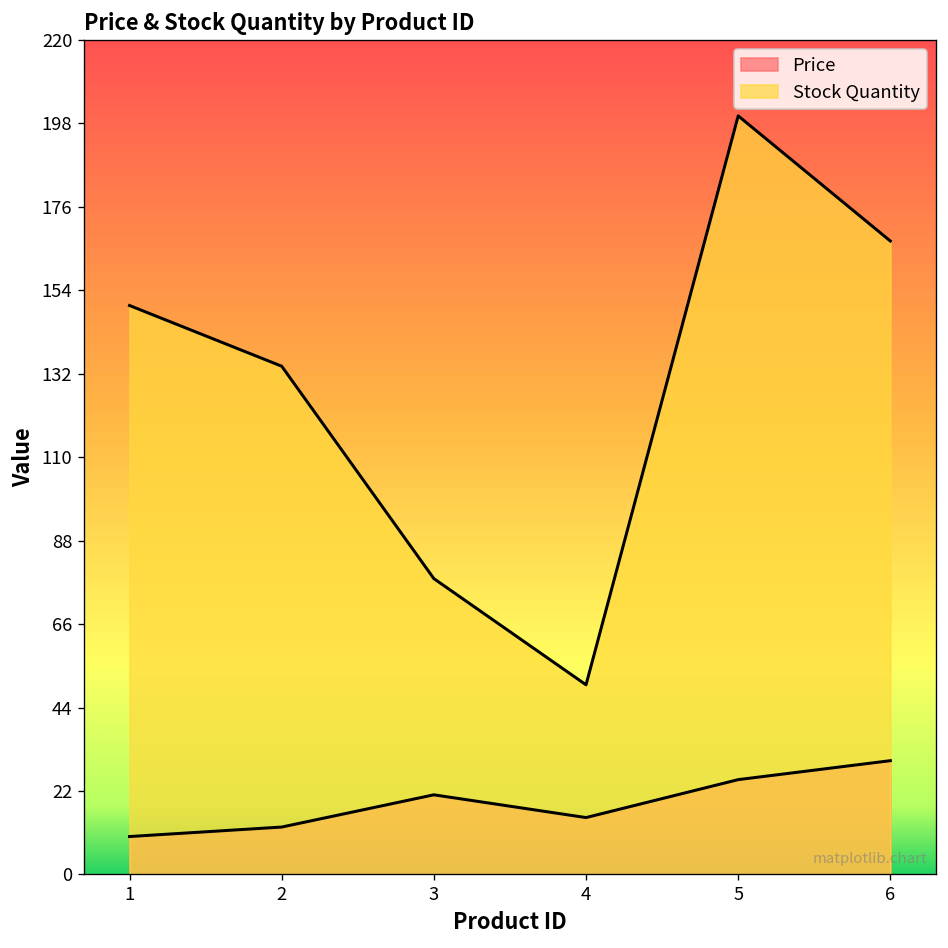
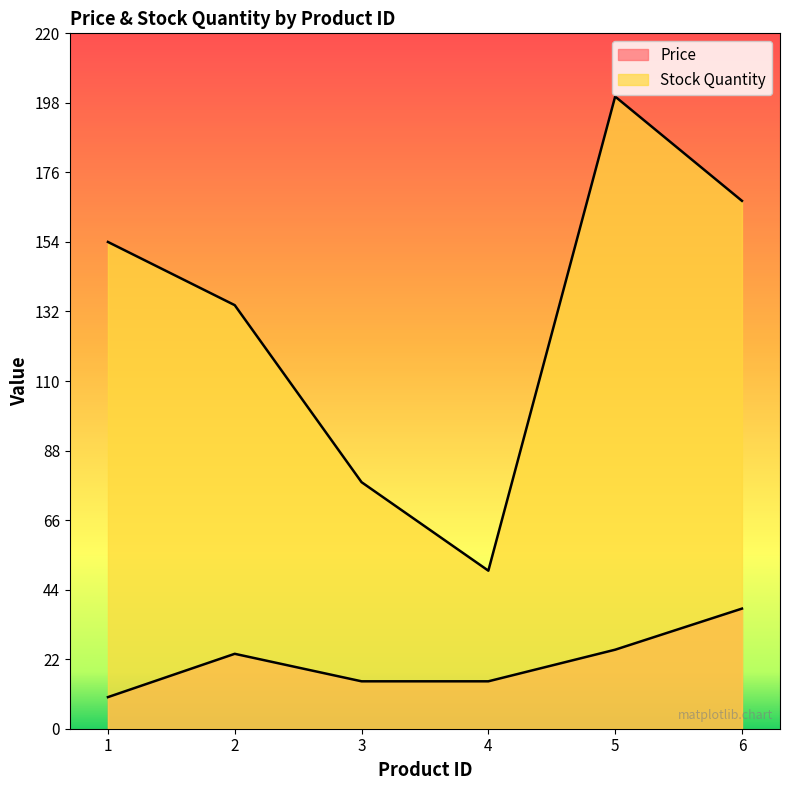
Stock Quantity, 1: 150 -> 154
Price, 2: 13 -> 24
Price, 3: 21 -> 15
Price, 6: 30 -> 38
